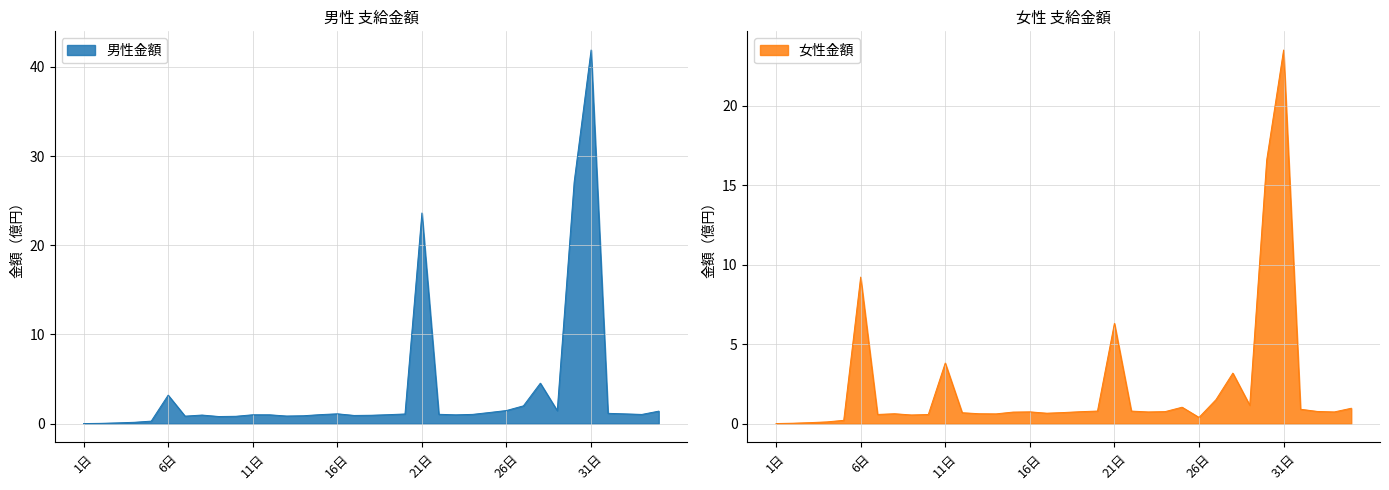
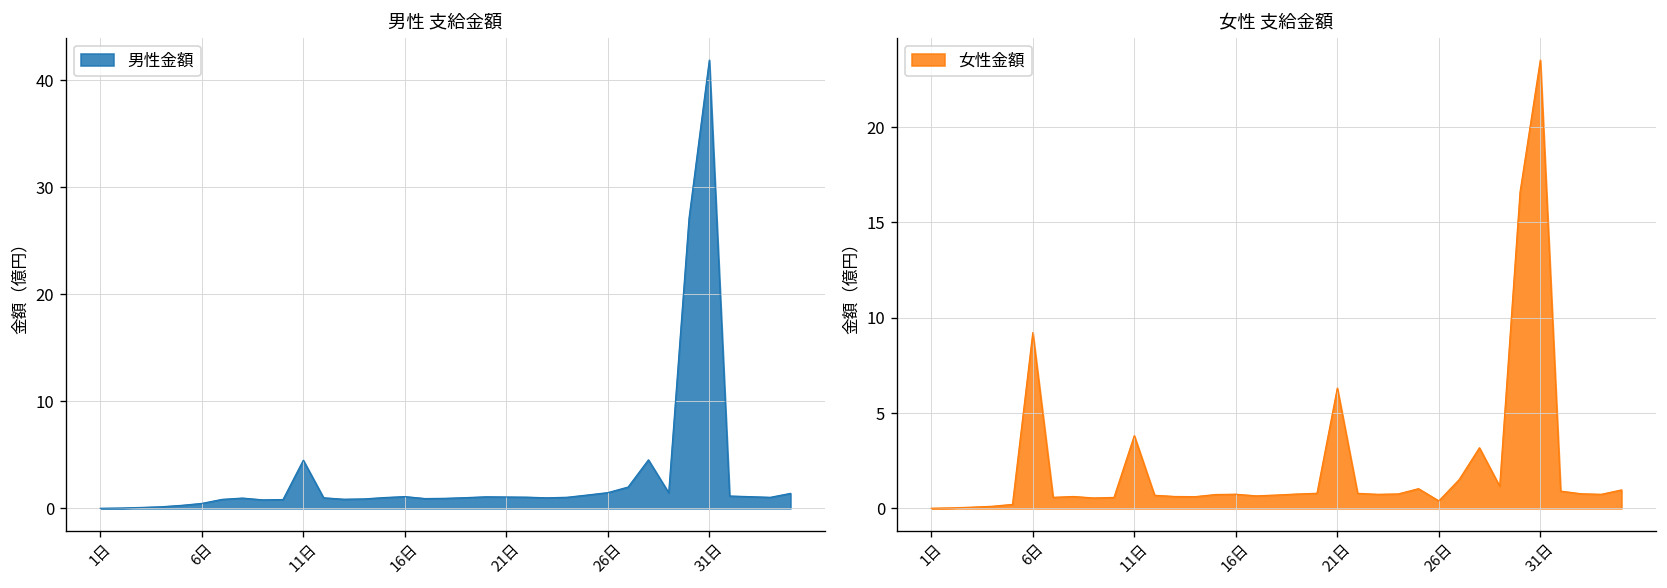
男性 支給金額, 6日: 3 -> 0
男性 支給金額, 11日: 1 -> 5
男性 支給金額, 21日: 24 -> 1
